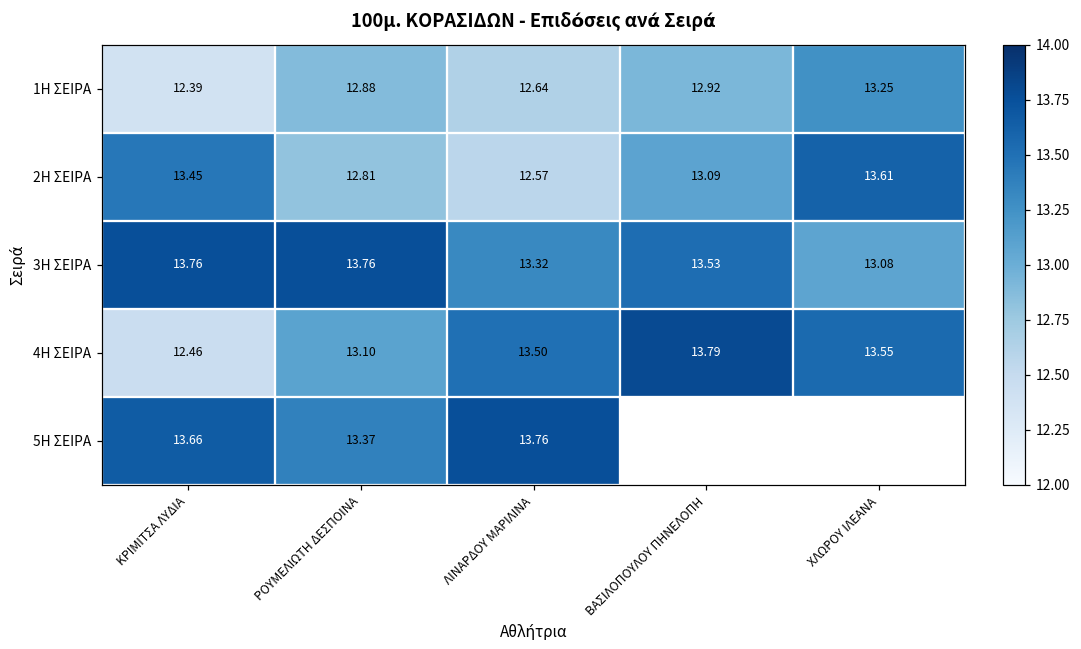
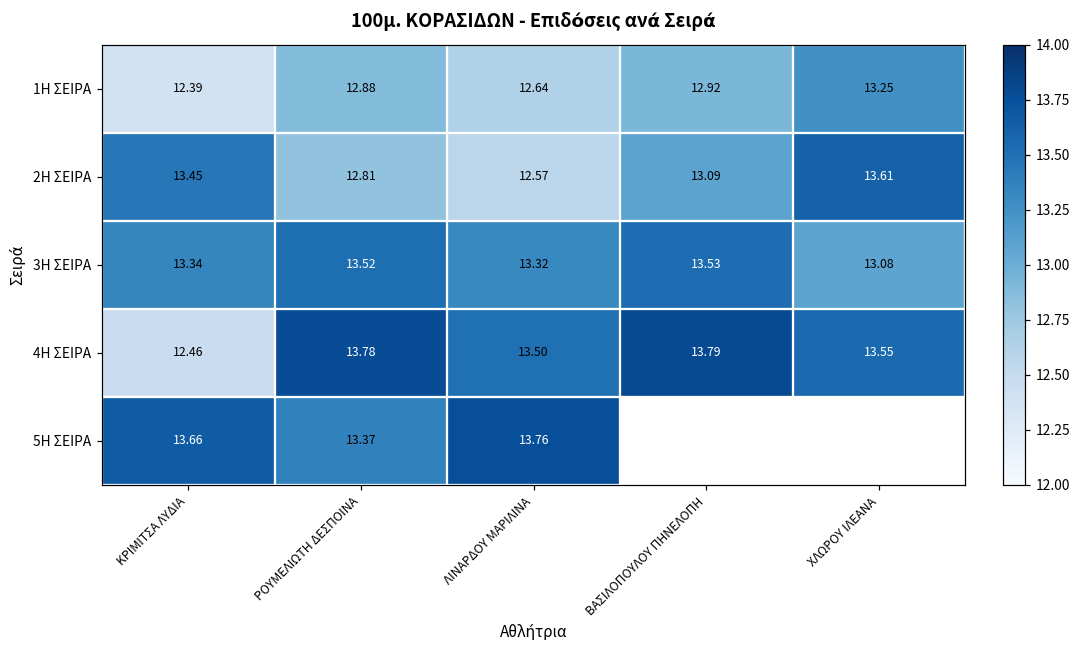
3Η ΣΕΙΡΑ, ΚΡΙΜΙΤΣΑ ΛΥΔΙΑ: 13.76 -> 13.34
3Η ΣΕΙΡΑ, ΡΟΥΜΕΛΙΩΤΗ ΔΕΣΠΟΙΝΑ: 13.76 -> 13.52
4Η ΣΕΙΡΑ, ΡΟΥΜΕΛΙΩΤΗ ΔΕΣΠΟΙΝΑ: 13.10 -> 13.78
